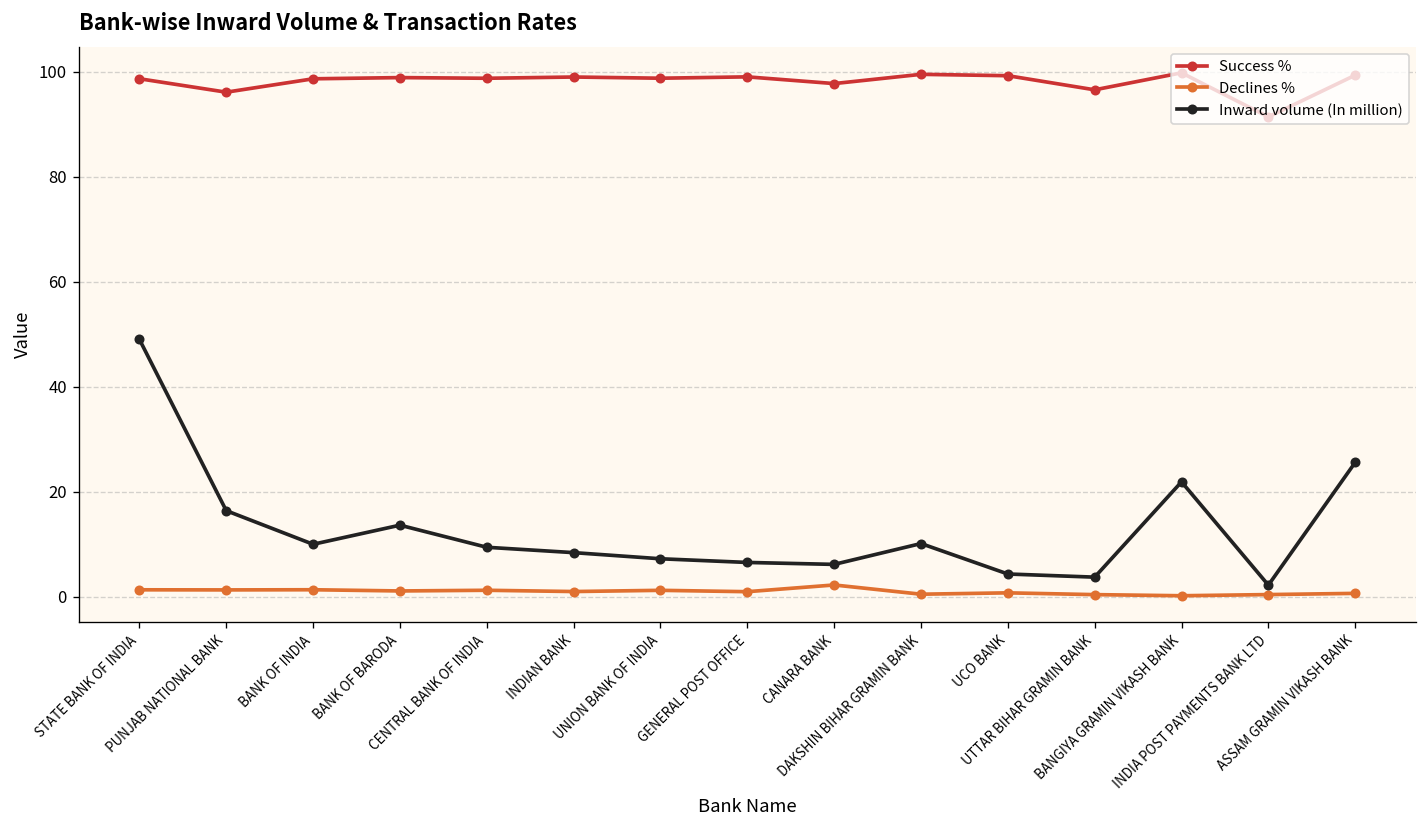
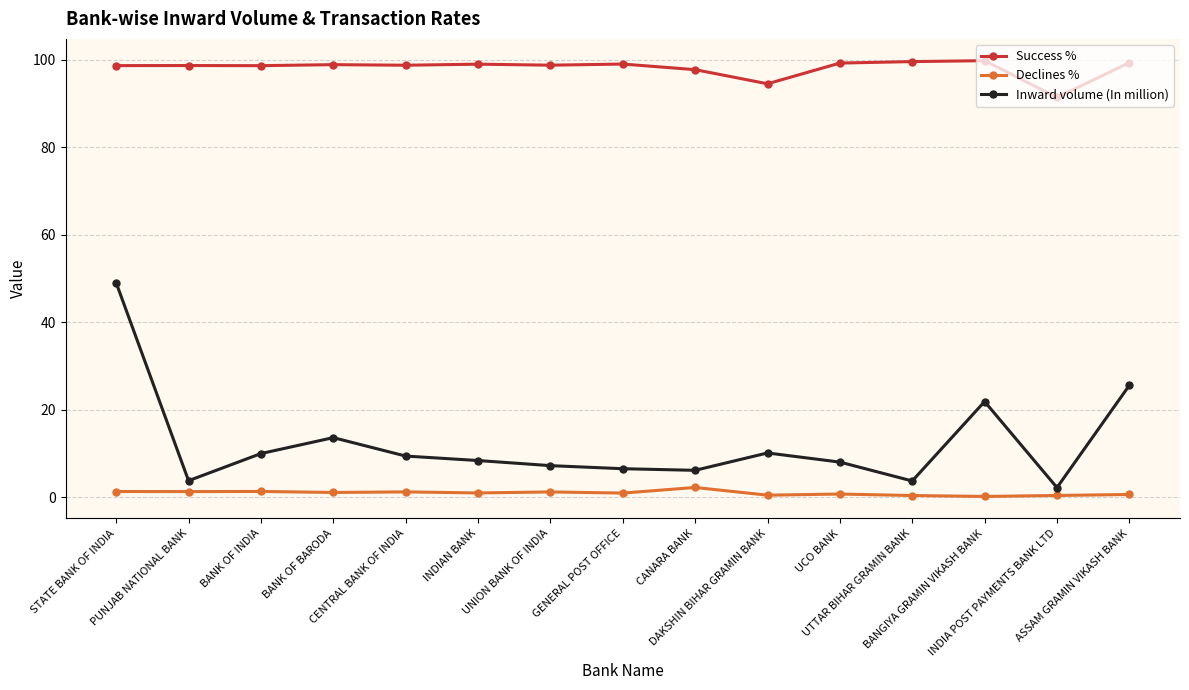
Success %, PUNJAB NATIONAL BANK: 96 -> 99
Inward volume (In million), PUNJAB NATIONAL BANK: 16 -> 4
Success %, DAKSHIN BIHAR GRAMIN BANK: 100 -> 95
Inward volume (In million), UCO BANK: 4 -> 8
Success %, UTTAR BIHAR GRAMIN BANK: 97 -> 100
